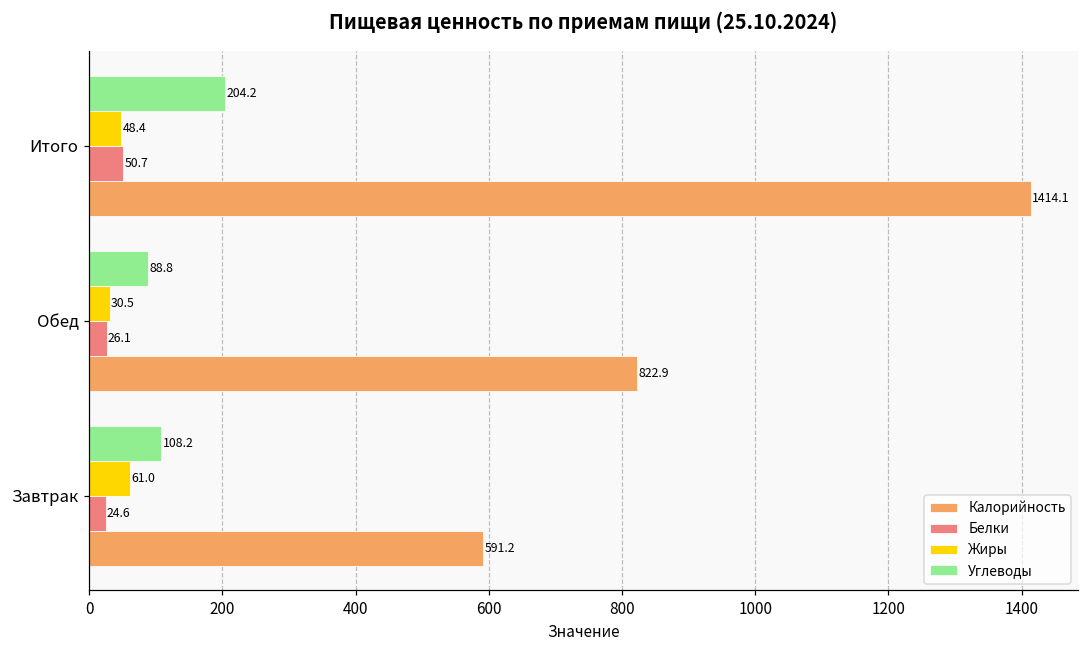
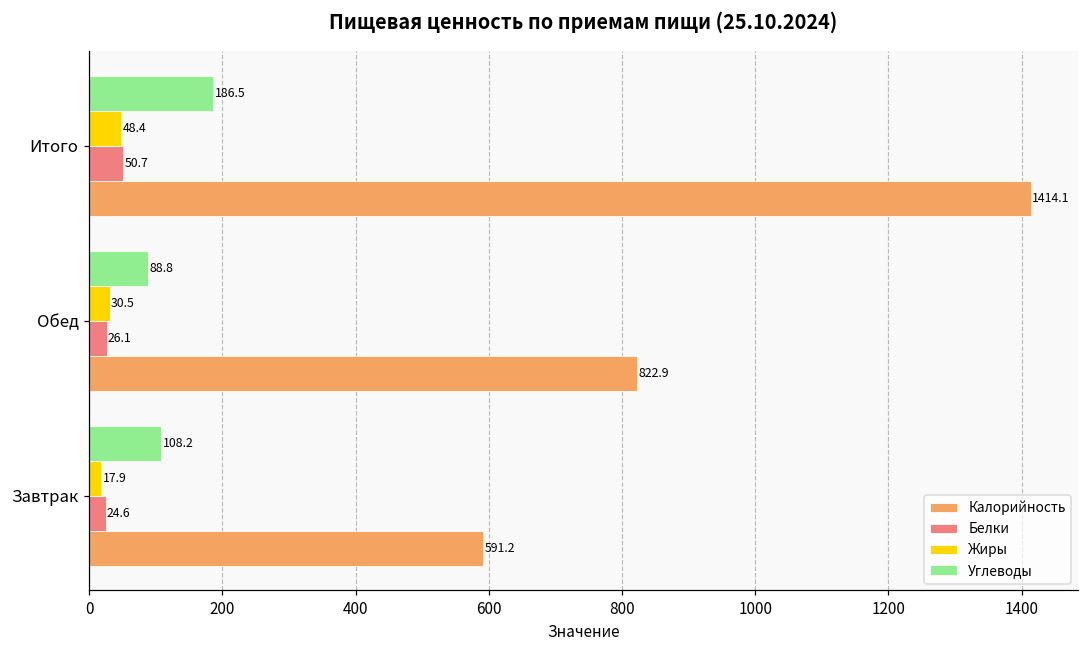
Углеводы, Итого: 204.2 -> 186.5
Жиры, Завтрак: 61.0 -> 17.9
